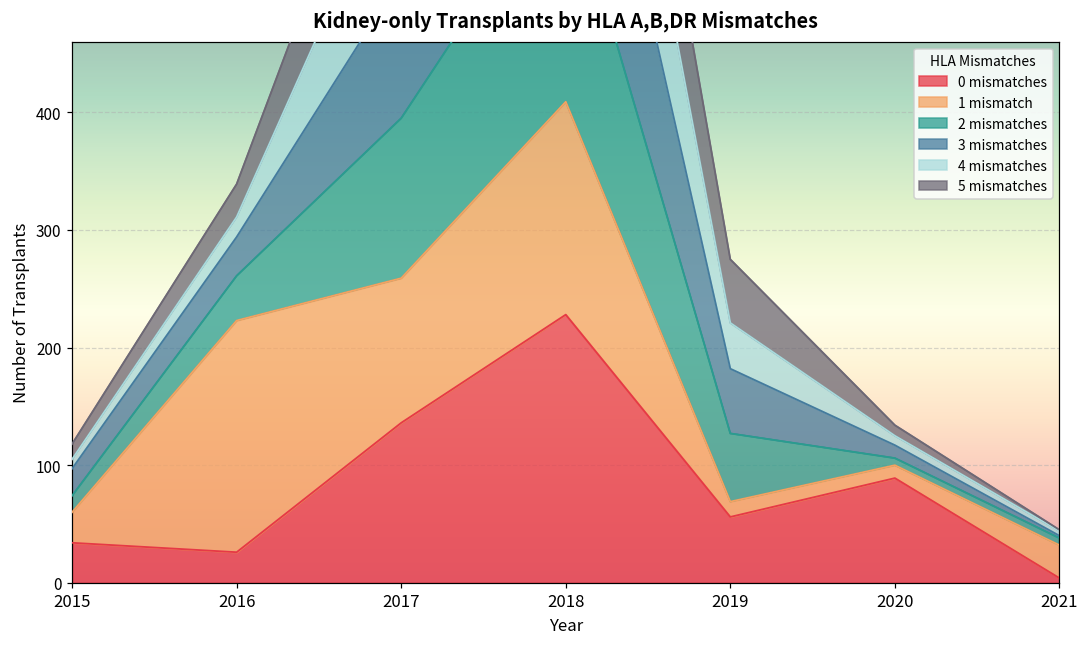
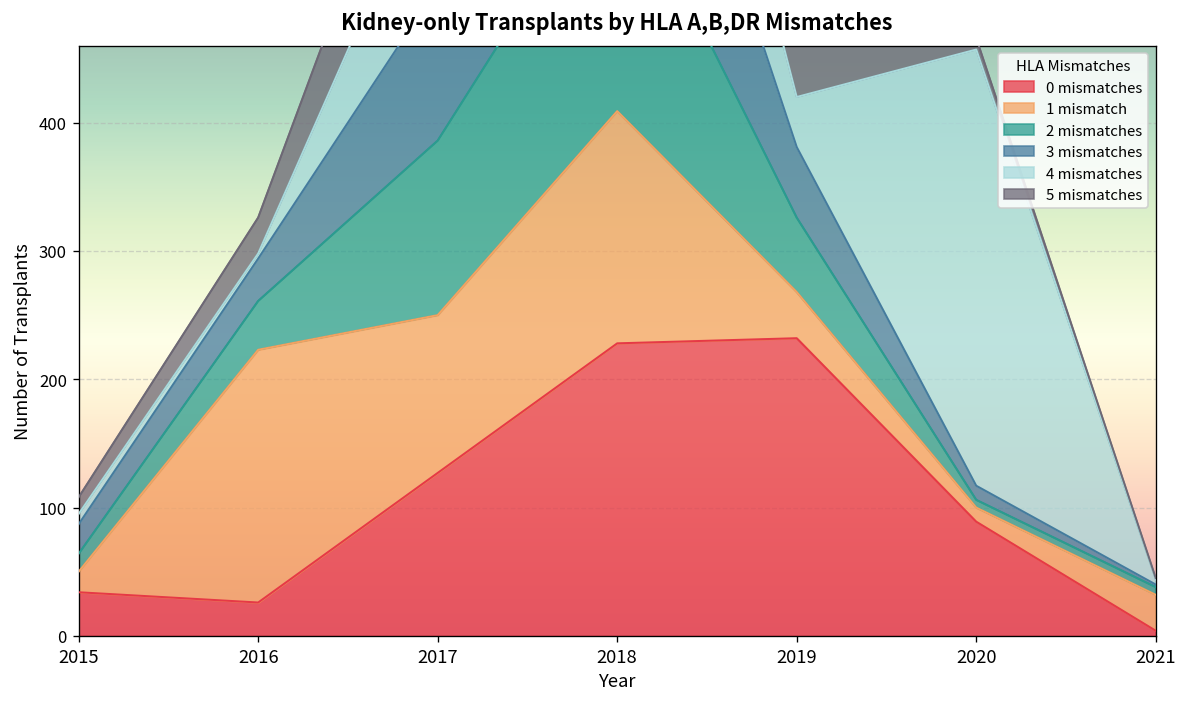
1 mismatch, 2015: 26 -> 16
4 mismatches, 2016: 17 -> 4
0 mismatches, 2017: 136 -> 127
0 mismatches, 2019: 56 -> 232
1 mismatch, 2019: 13 -> 36
4 mismatches, 2020: 8 -> 340
